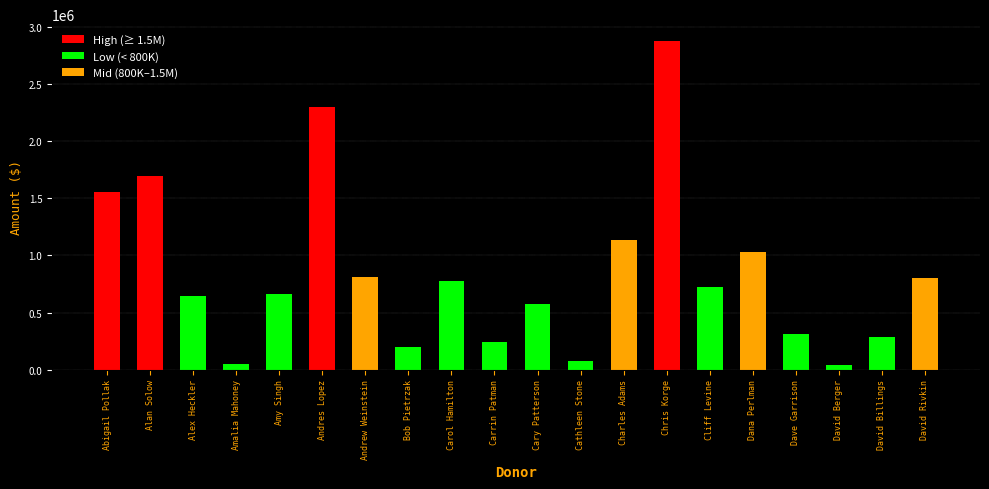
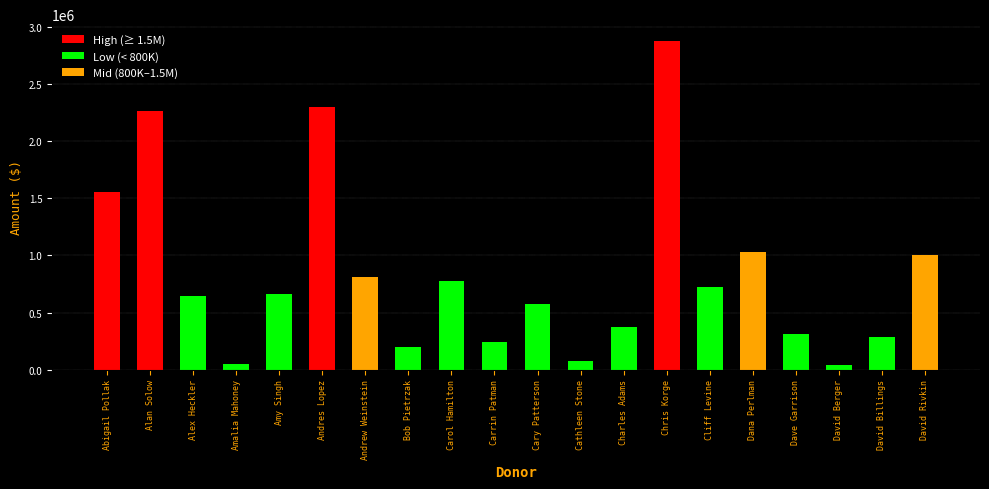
Alan Solow: 1700000 -> 2270000
Charles Adams: 1140000 -> 370000
David Rivkin: 800000 -> 1000000
